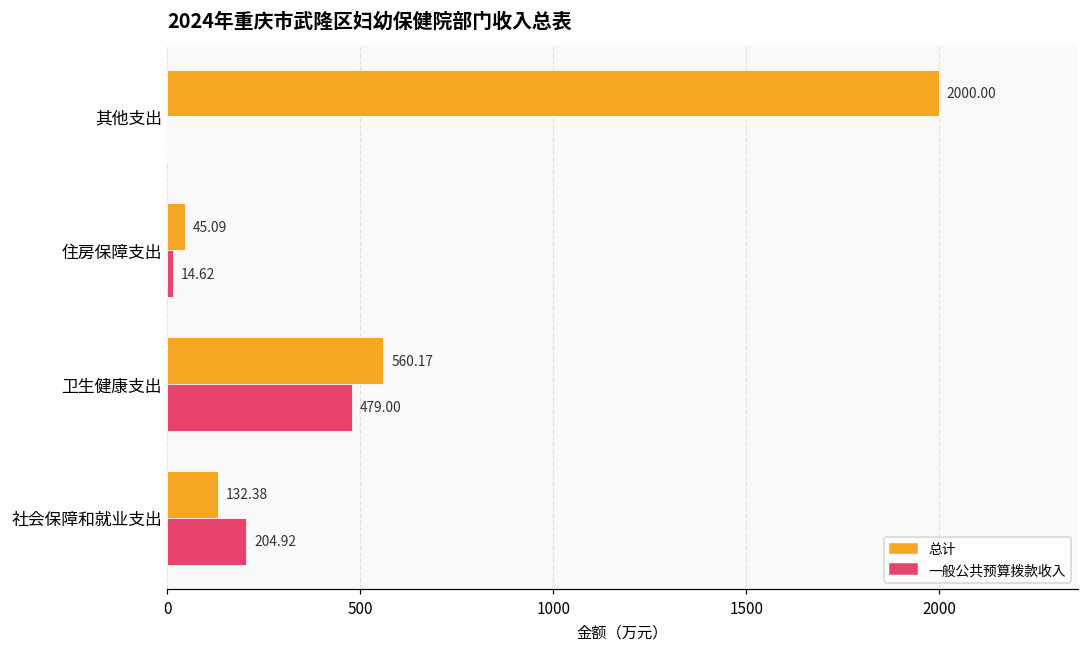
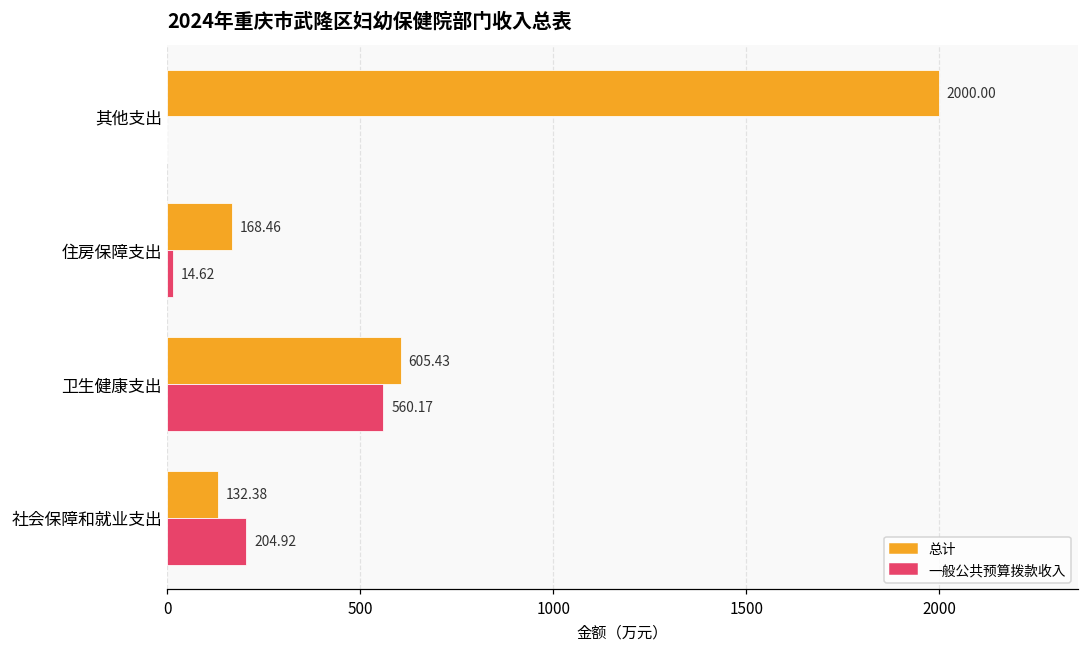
总计, 住房保障支出: 45.09 -> 168.46
总计, 卫生健康支出: 560.17 -> 605.43
一般公共预算拨款收入, 卫生健康支出: 479.00 -> 560.17
